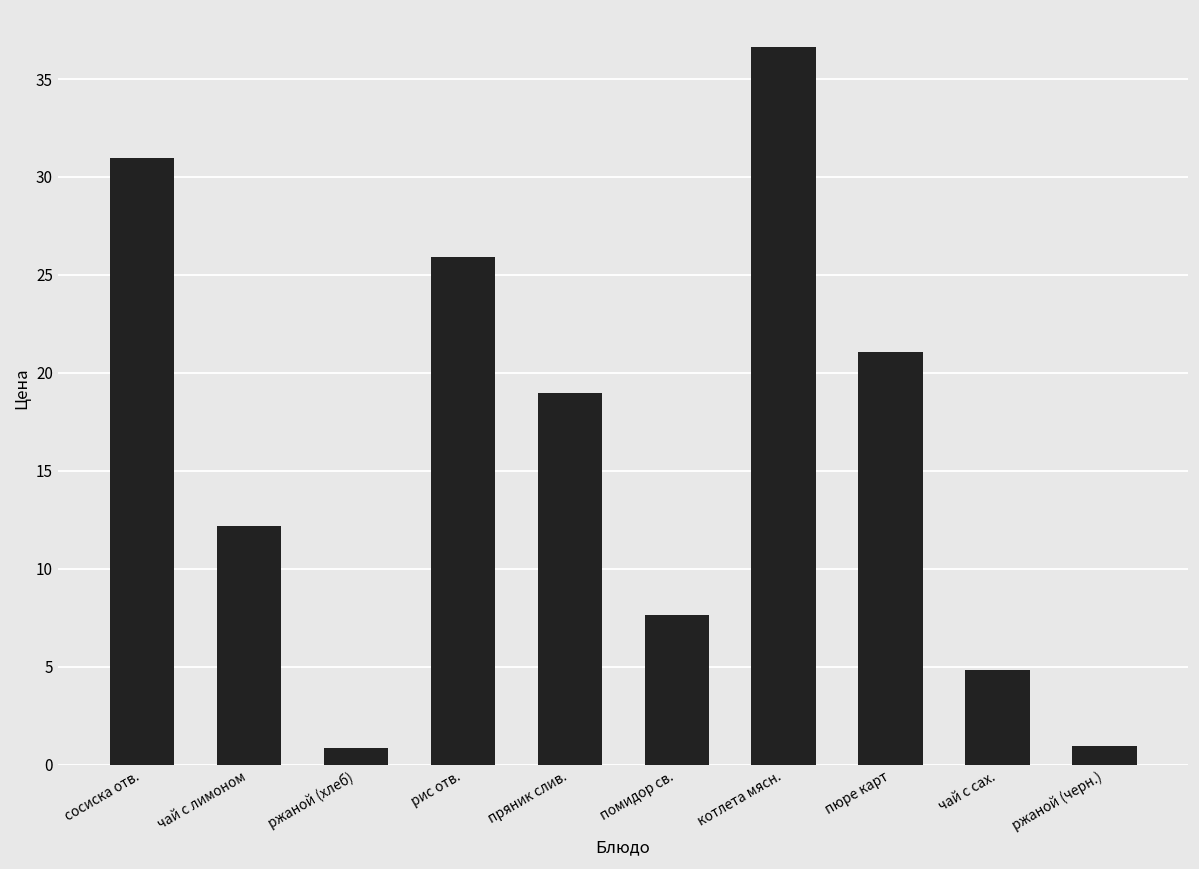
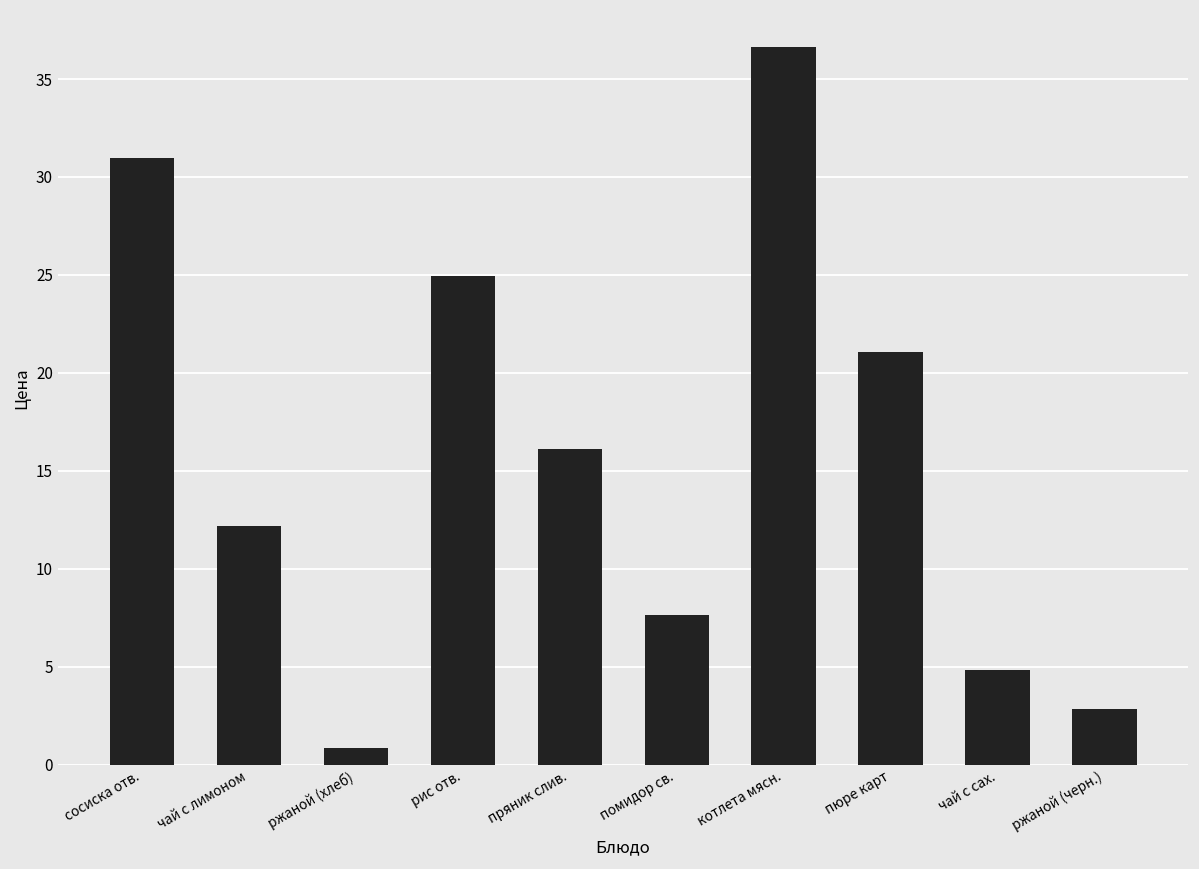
рис отв.: 25.9 -> 24.9
пряник слив.: 19.0 -> 16.1
ржаной (черн.): 1.0 -> 2.9
